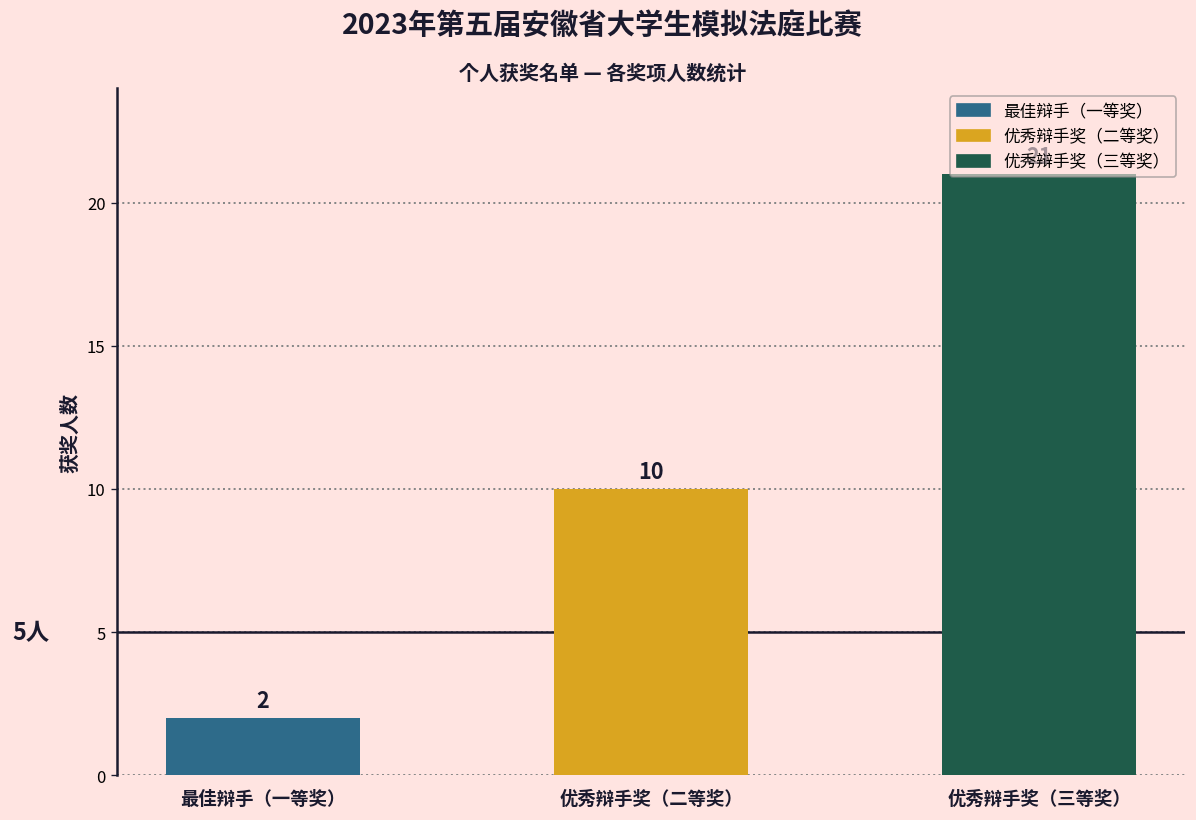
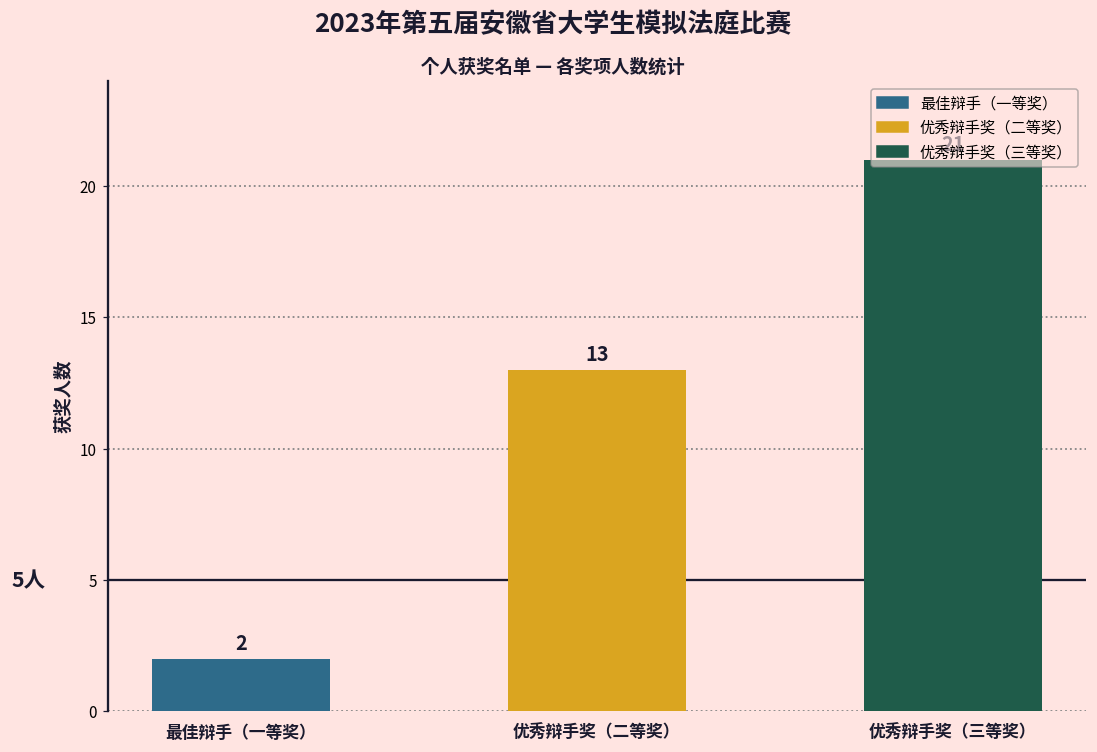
优秀辩手奖（二等奖）, 优秀辩手奖（二等奖）: 10 -> 13
